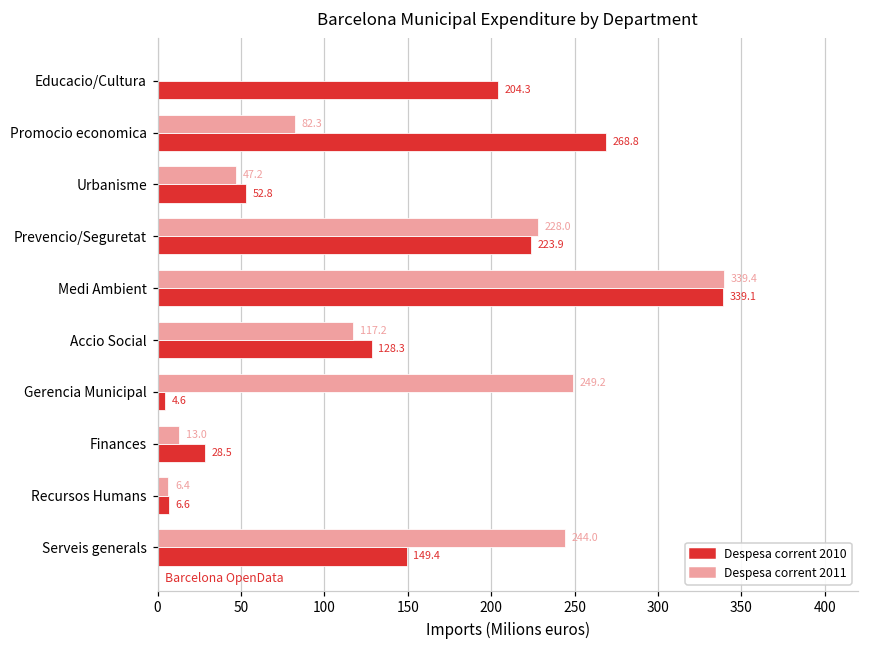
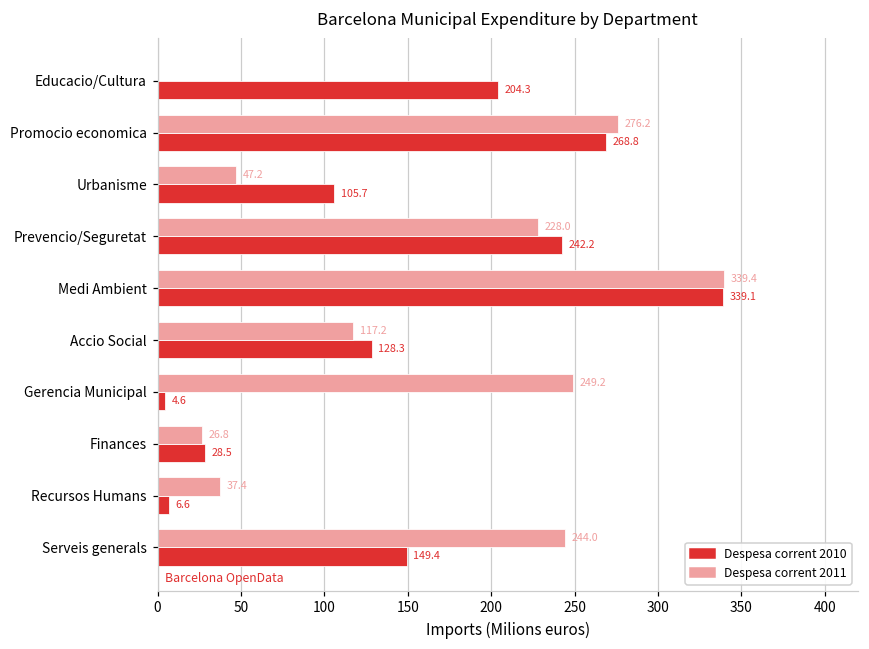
Despesa corrent 2011, Promocio economica: 82.3 -> 276.2
Despesa corrent 2010, Urbanisme: 52.8 -> 105.7
Despesa corrent 2010, Prevencio/Seguretat: 223.9 -> 242.2
Despesa corrent 2011, Finances: 13.0 -> 26.8
Despesa corrent 2011, Recursos Humans: 6.4 -> 37.4
